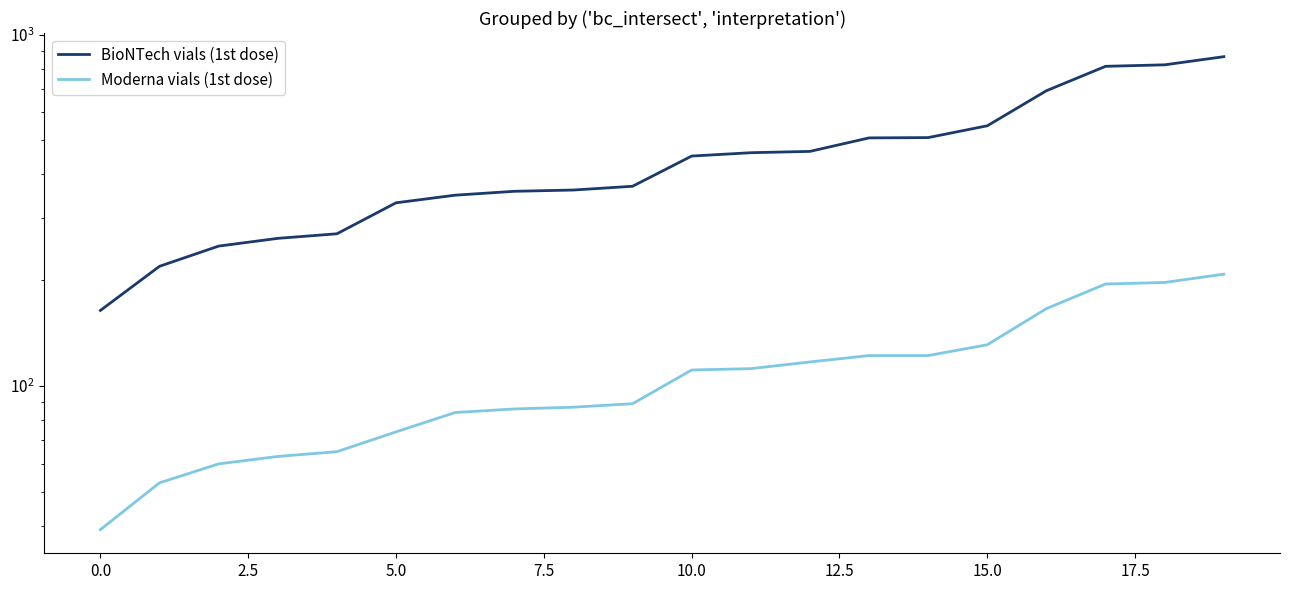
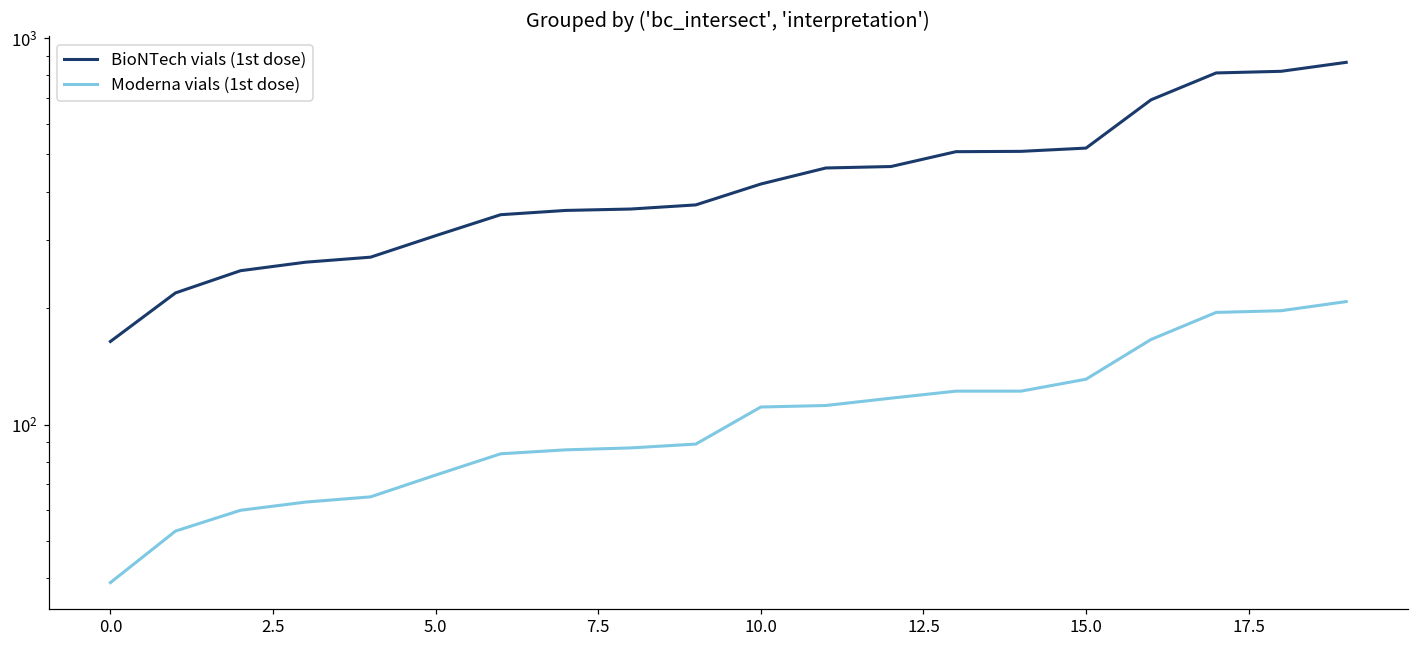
BioNTech vials (1st dose), 5.0: 330 -> 310
BioNTech vials (1st dose), 10.0: 450 -> 420
BioNTech vials (1st dose), 15.0: 550 -> 520
